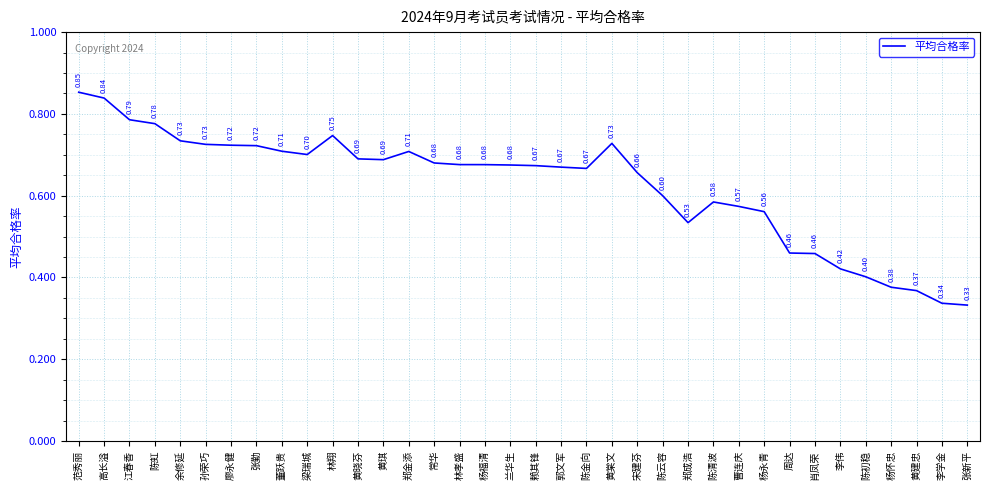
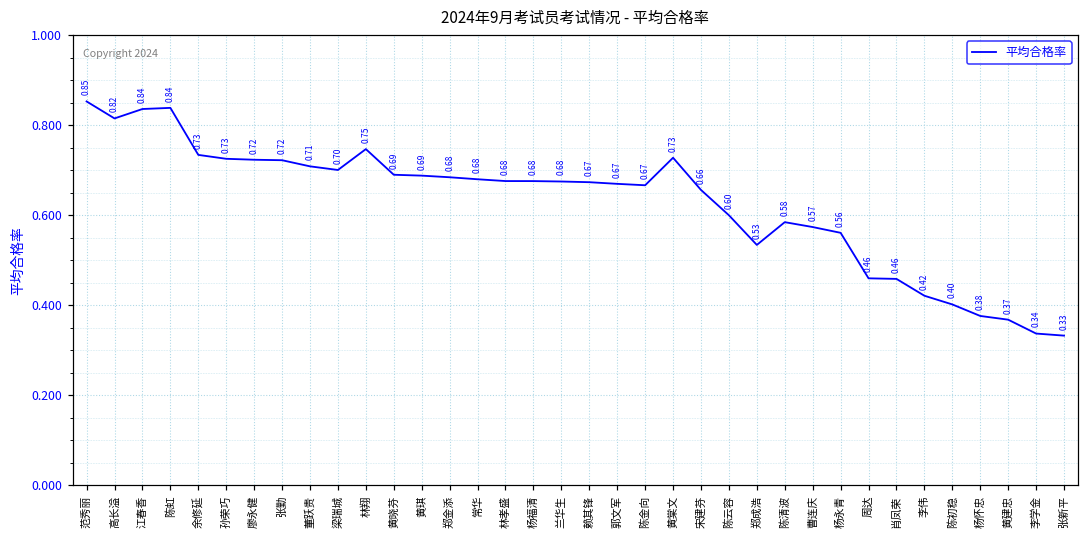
高长溢: 0.84 -> 0.82
江春香: 0.79 -> 0.84
陈虹: 0.78 -> 0.84
郑金添: 0.71 -> 0.68
